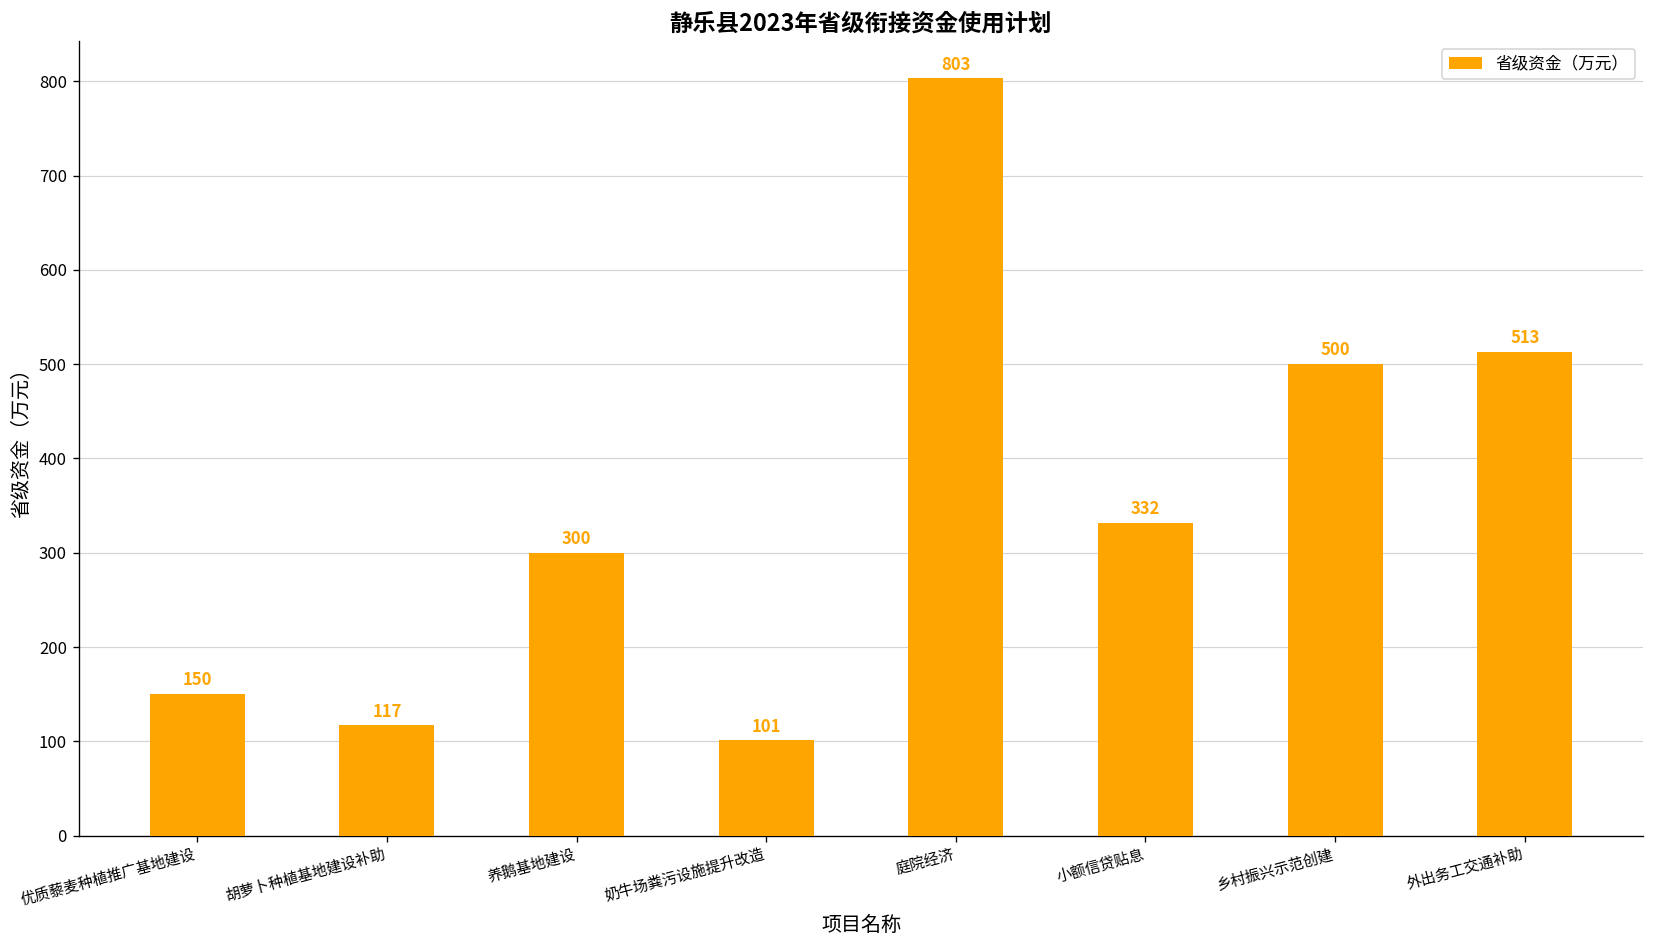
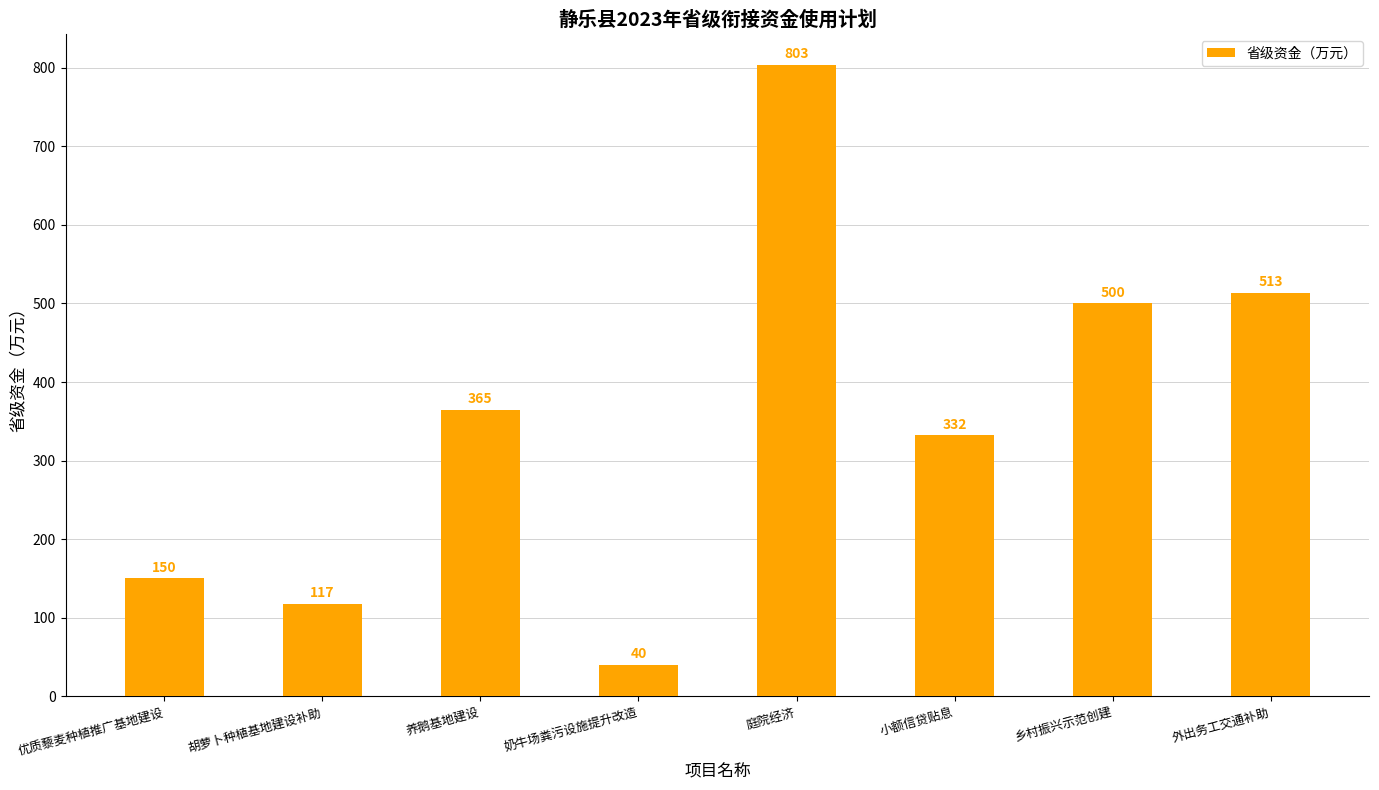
养鹅基地建设: 300 -> 365
奶牛场粪污设施提升改造: 101 -> 40
